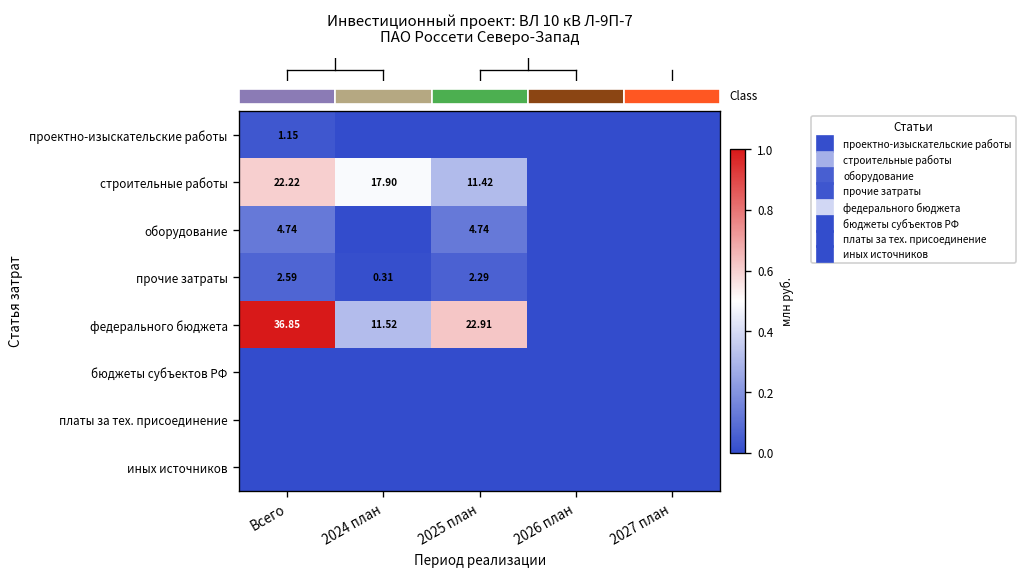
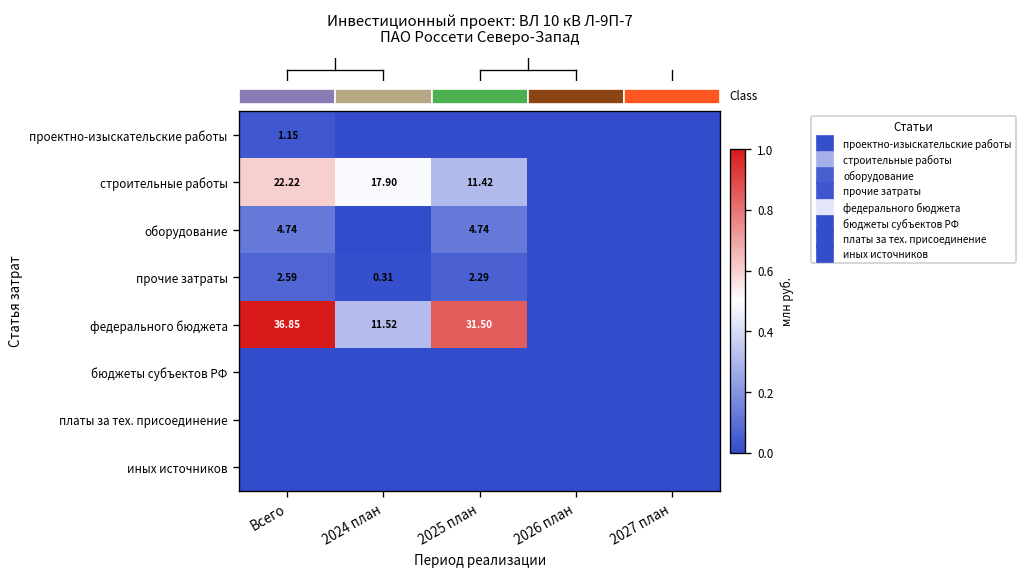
федерального бюджета, 2025 план: 22.91 -> 31.50
